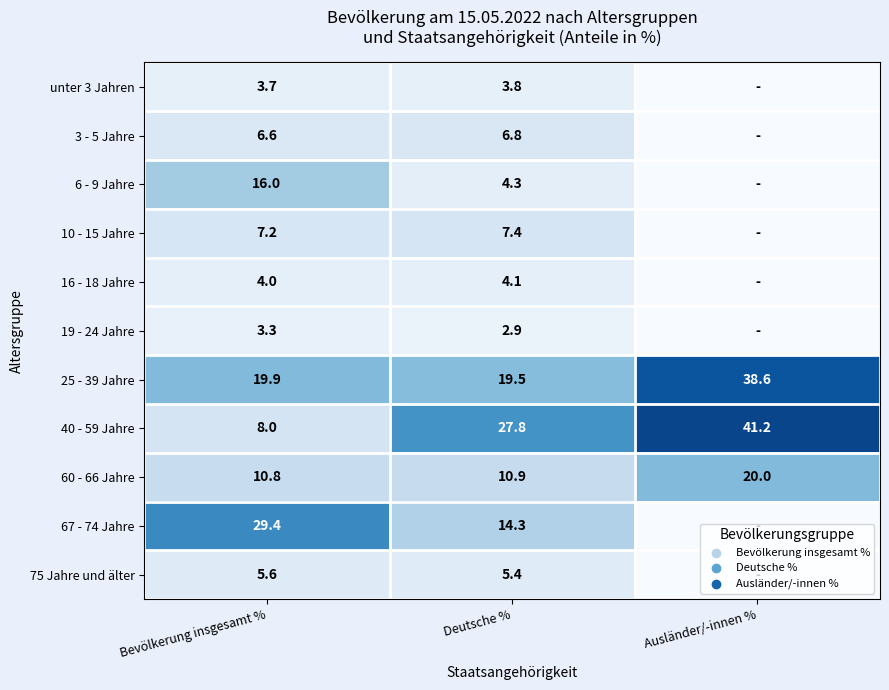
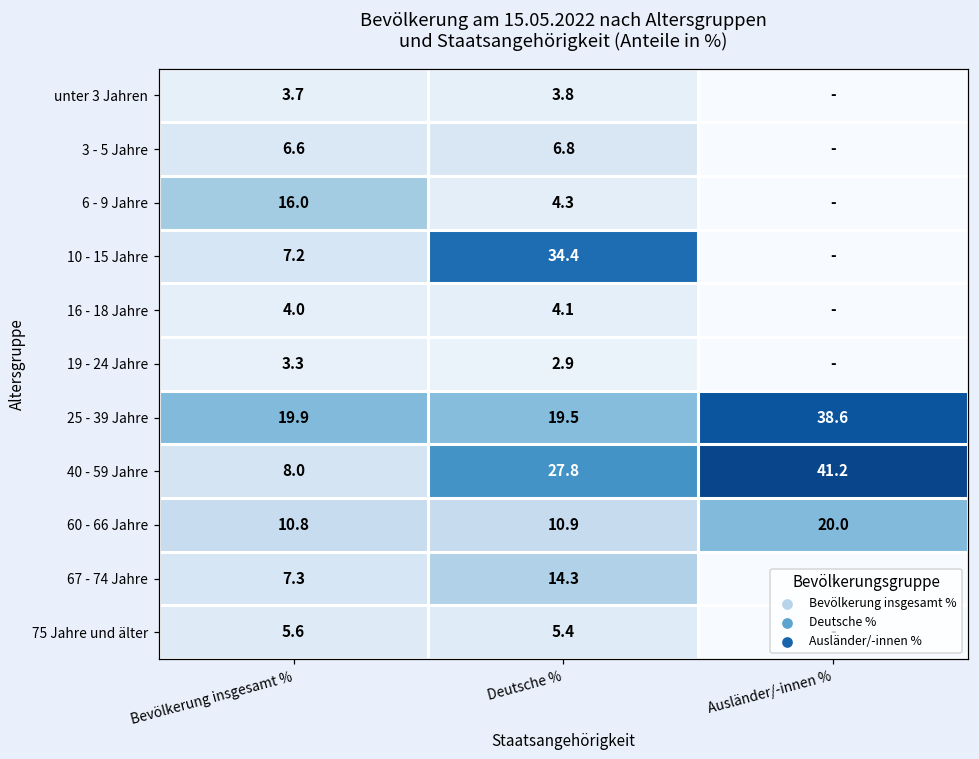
10 - 15 Jahre, Deutsche %: 7.4 -> 34.4
67 - 74 Jahre, Bevölkerung insgesamt %: 29.4 -> 7.3
